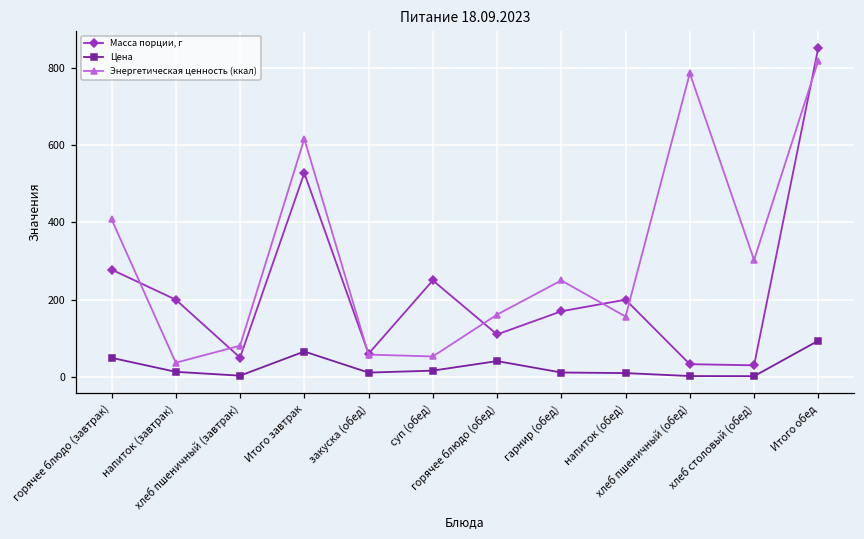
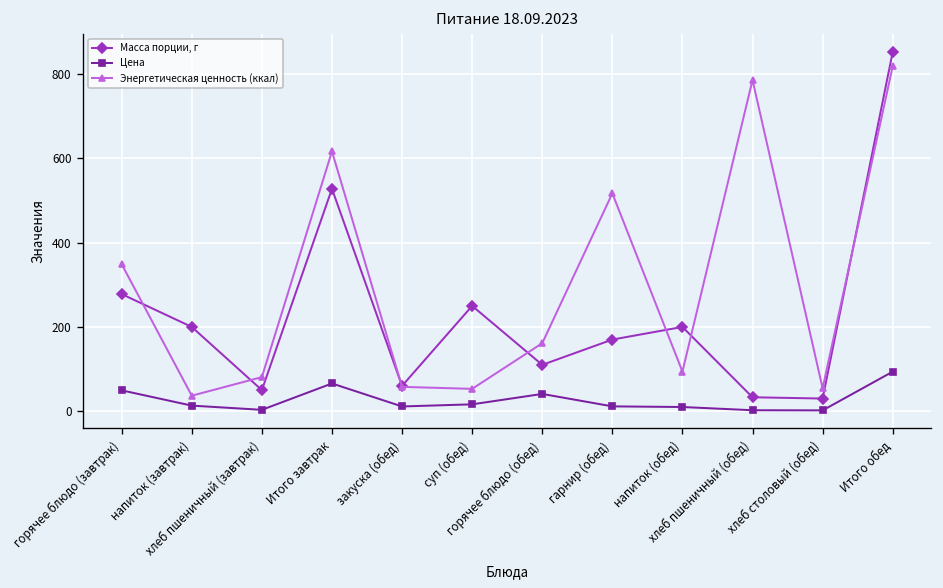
Энергетическая ценность (ккал), горячее блюдо (завтрак): 410 -> 350
Энергетическая ценность (ккал), гарнир (обед): 250 -> 520
Энергетическая ценность (ккал), напиток (обед): 160 -> 90
Энергетическая ценность (ккал), хлеб столовый (обед): 300 -> 50
